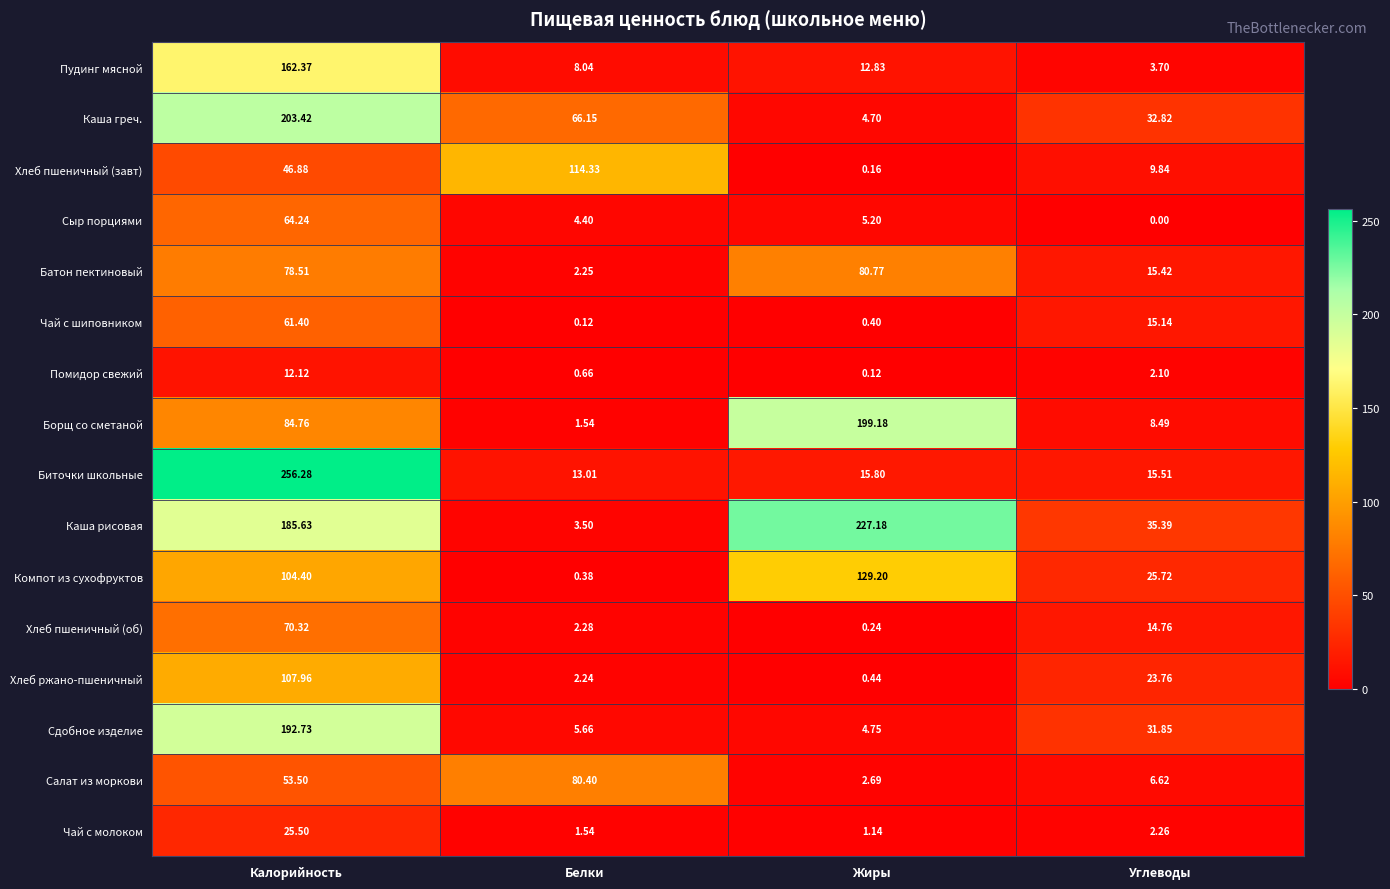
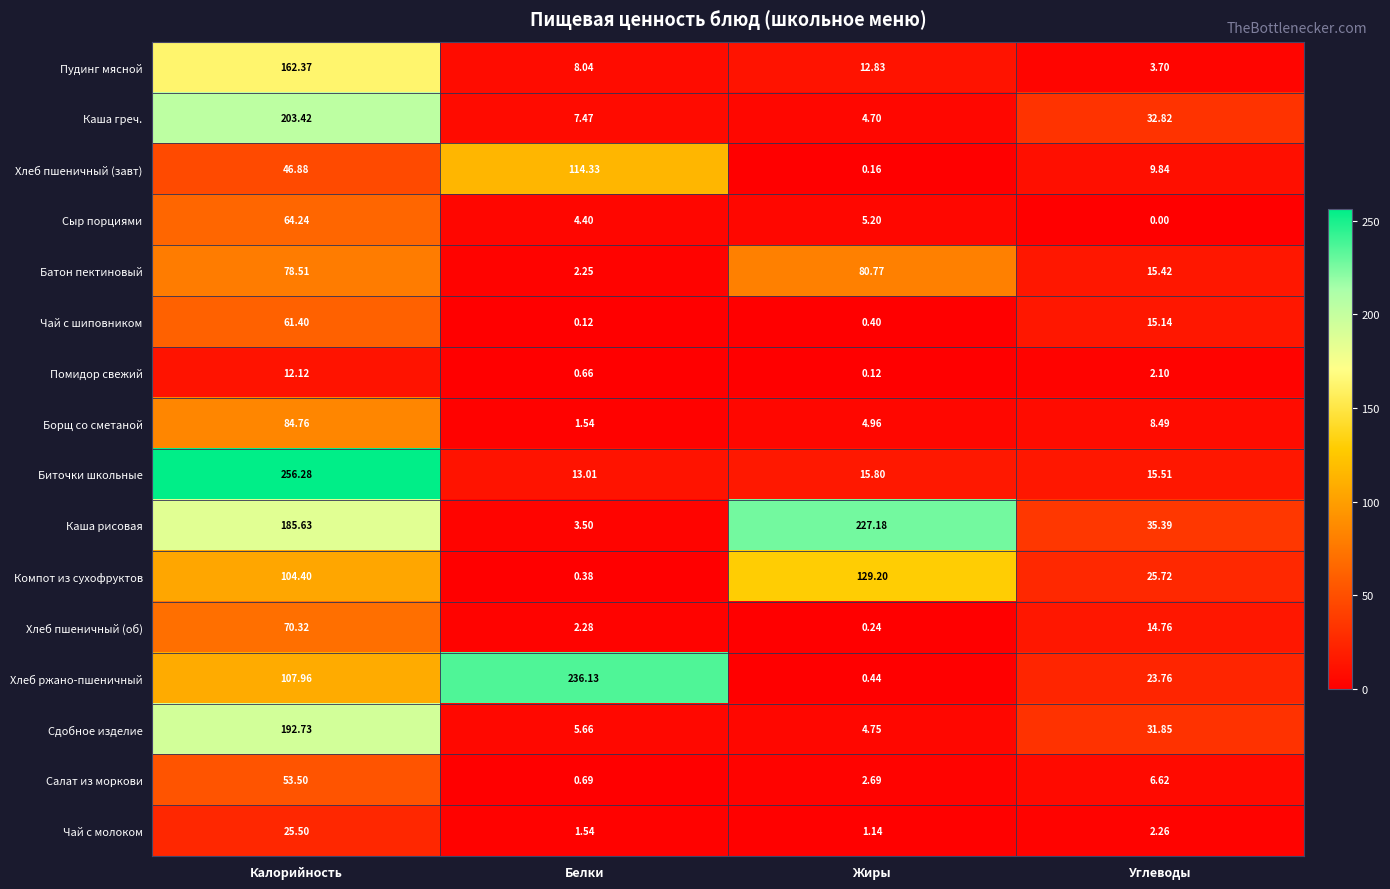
Каша греч., Белки: 66.15 -> 7.47
Борщ со сметаной, Жиры: 199.18 -> 4.96
Хлеб ржано-пшеничный, Белки: 2.24 -> 236.13
Салат из моркови, Белки: 80.40 -> 0.69
